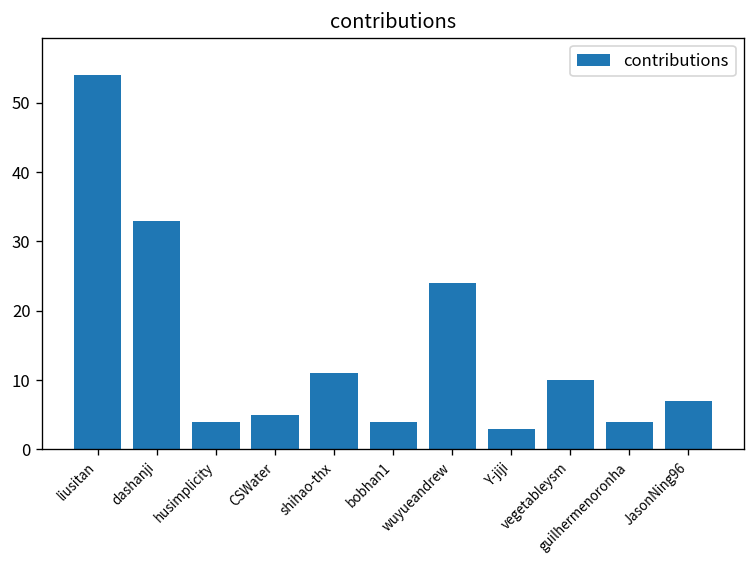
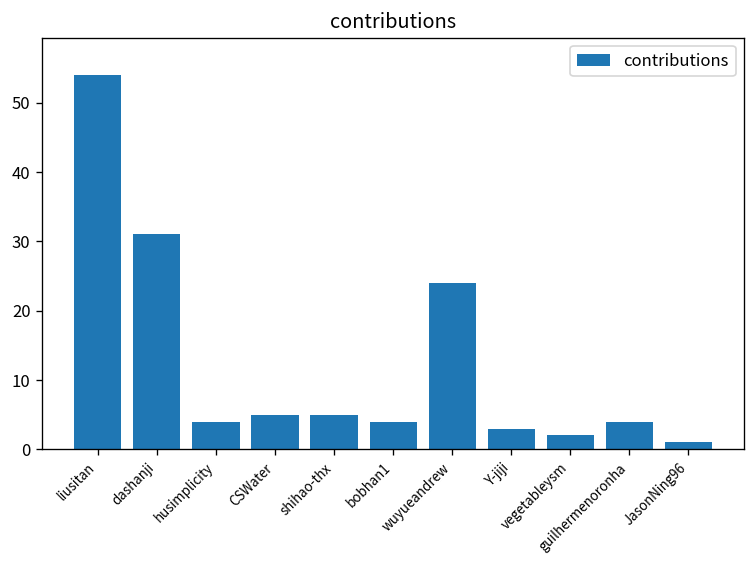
dashanji: 33 -> 31
shihao-thx: 11 -> 5
vegetableysm: 10 -> 2
JasonNing96: 7 -> 1
